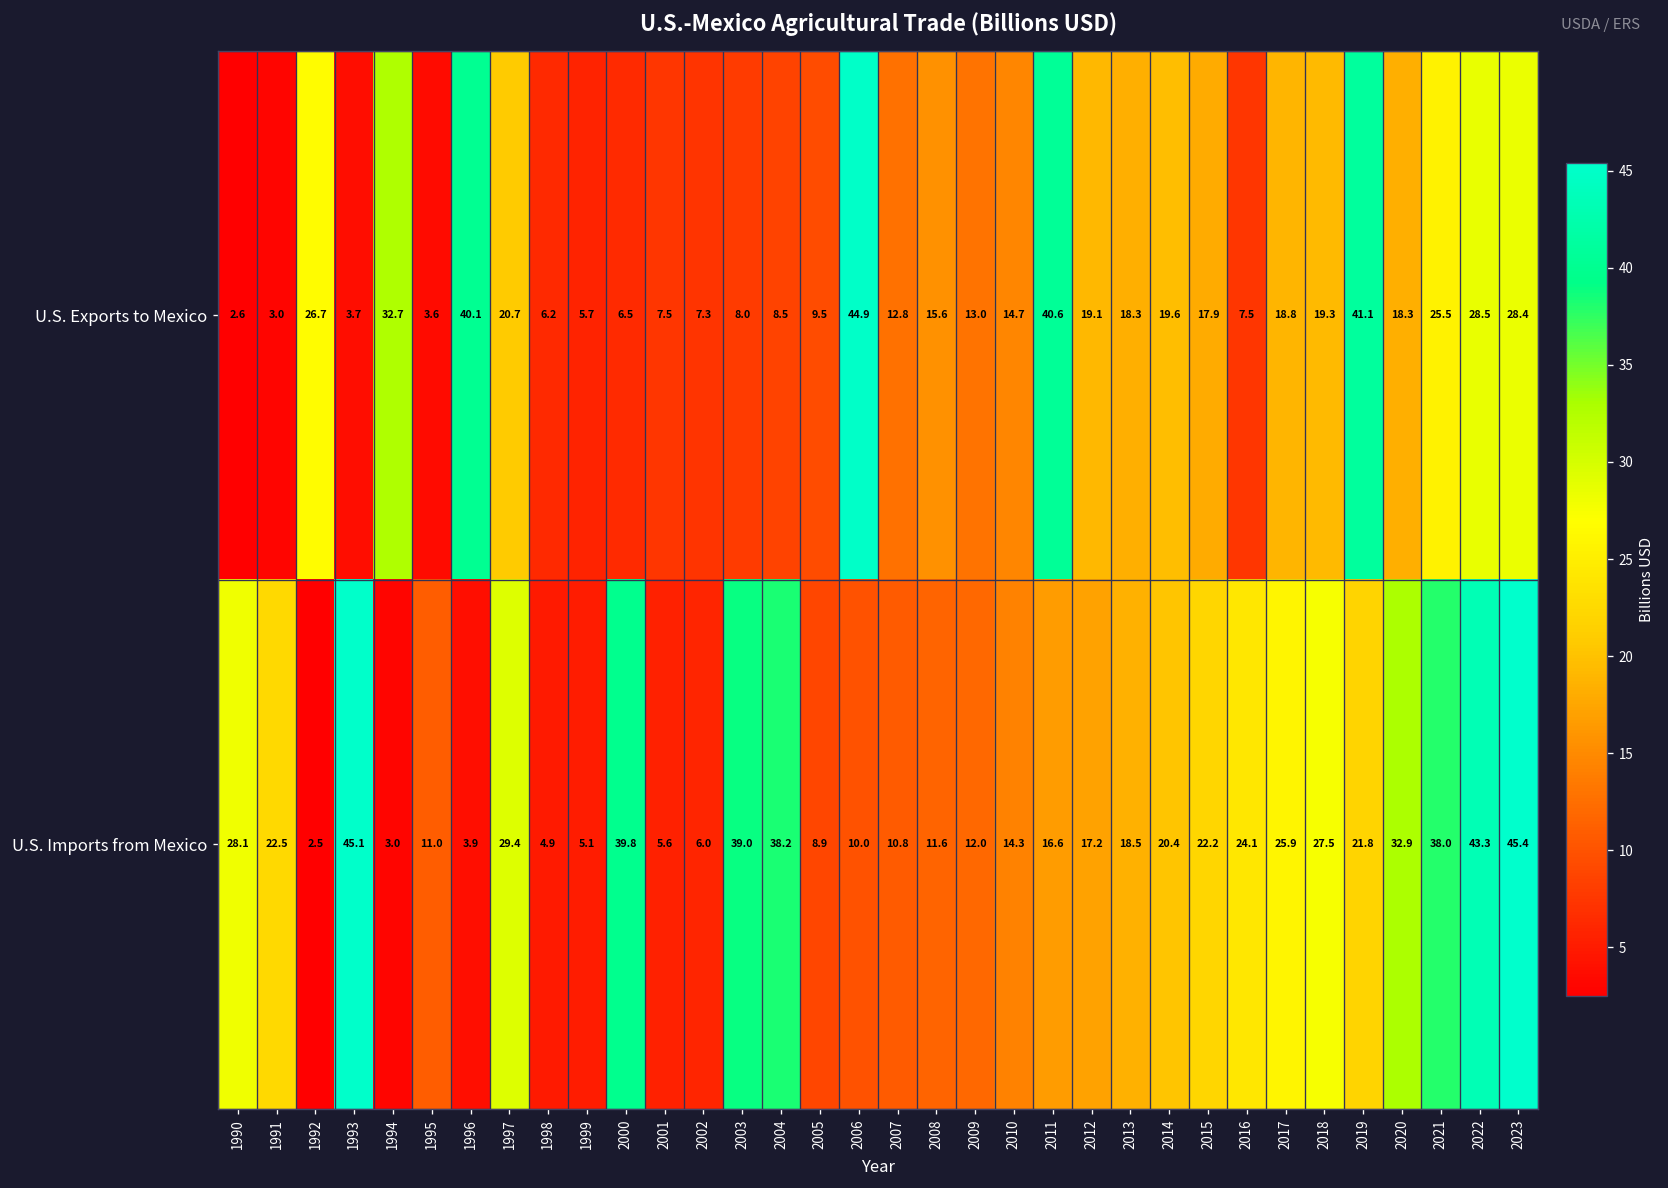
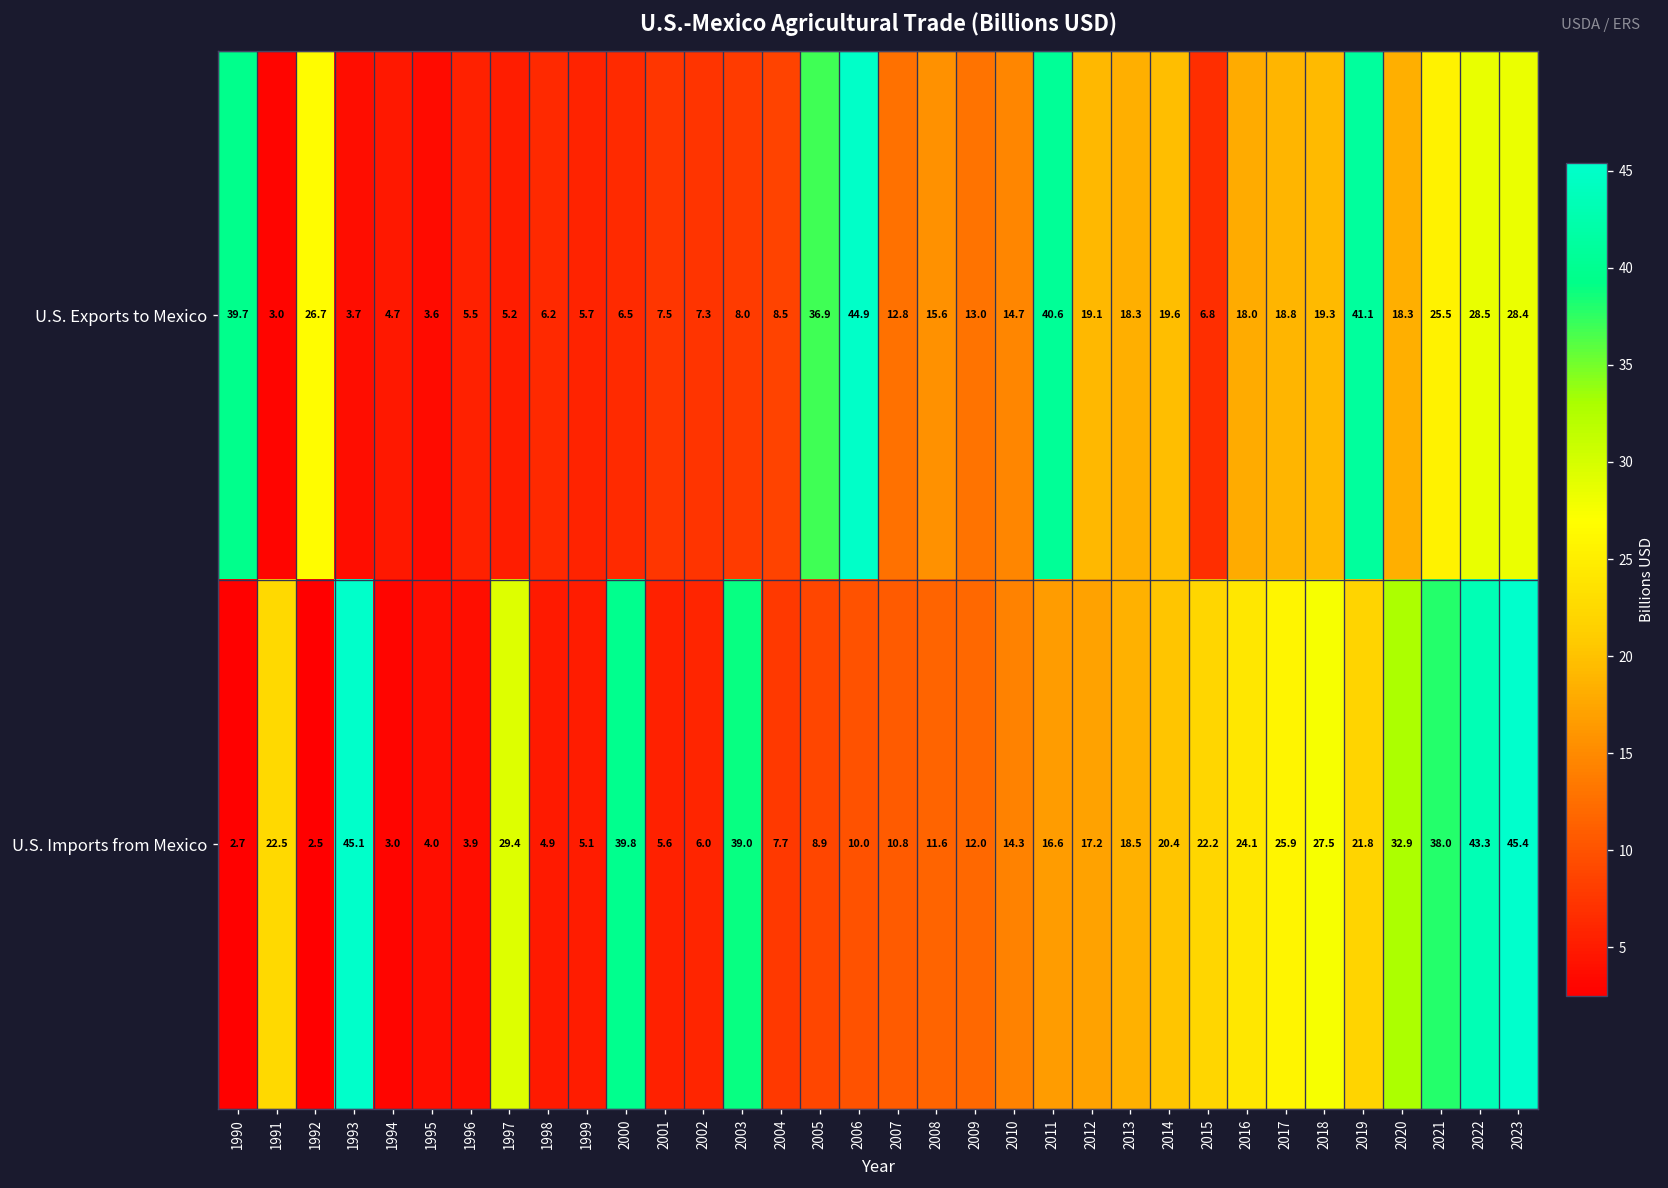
U.S. Exports to Mexico, 1990: 2.6 -> 39.7
U.S. Exports to Mexico, 1994: 32.7 -> 4.7
U.S. Exports to Mexico, 1996: 40.1 -> 5.5
U.S. Exports to Mexico, 1997: 20.7 -> 5.2
U.S. Exports to Mexico, 2005: 9.5 -> 36.9
U.S. Exports to Mexico, 2015: 17.9 -> 6.8
U.S. Exports to Mexico, 2016: 7.5 -> 18.0
U.S. Imports from Mexico, 1990: 28.1 -> 2.7
U.S. Imports from Mexico, 1995: 11.0 -> 4.0
U.S. Imports from Mexico, 2004: 38.2 -> 7.7
